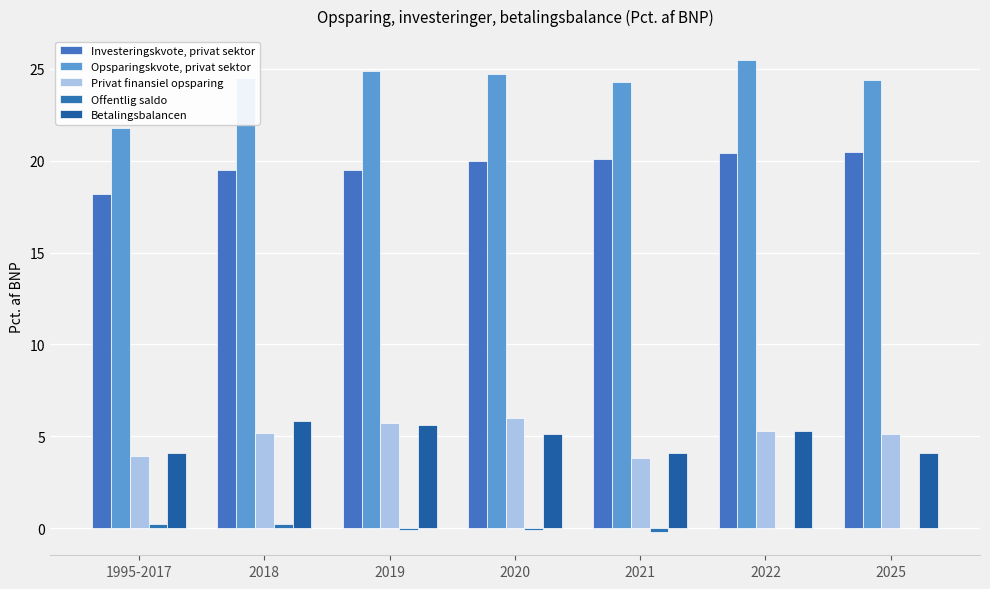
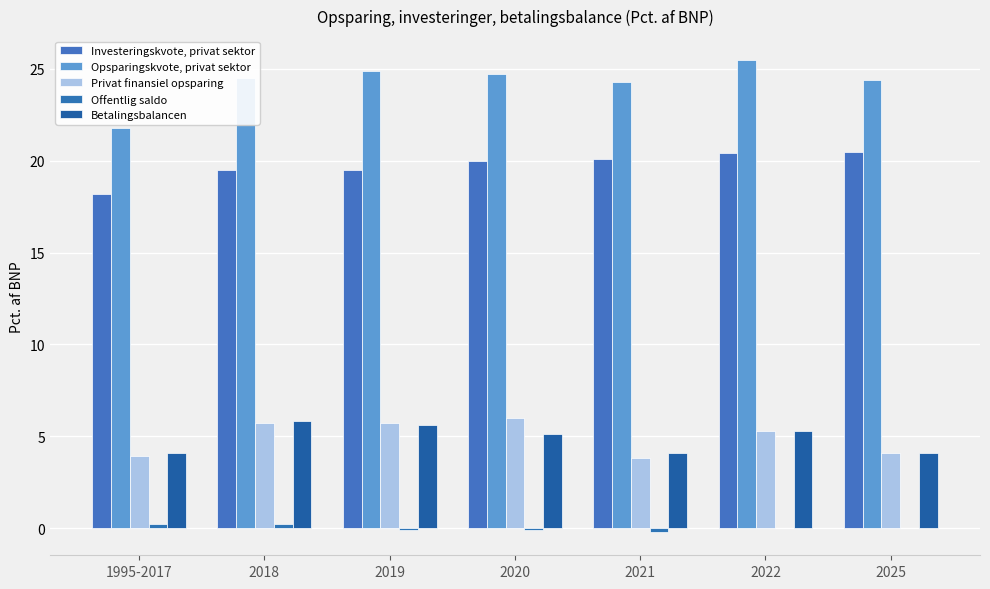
Privat finansiel opsparing, 2018: 5.2 -> 5.7
Privat finansiel opsparing, 2025: 5.1 -> 4.1
